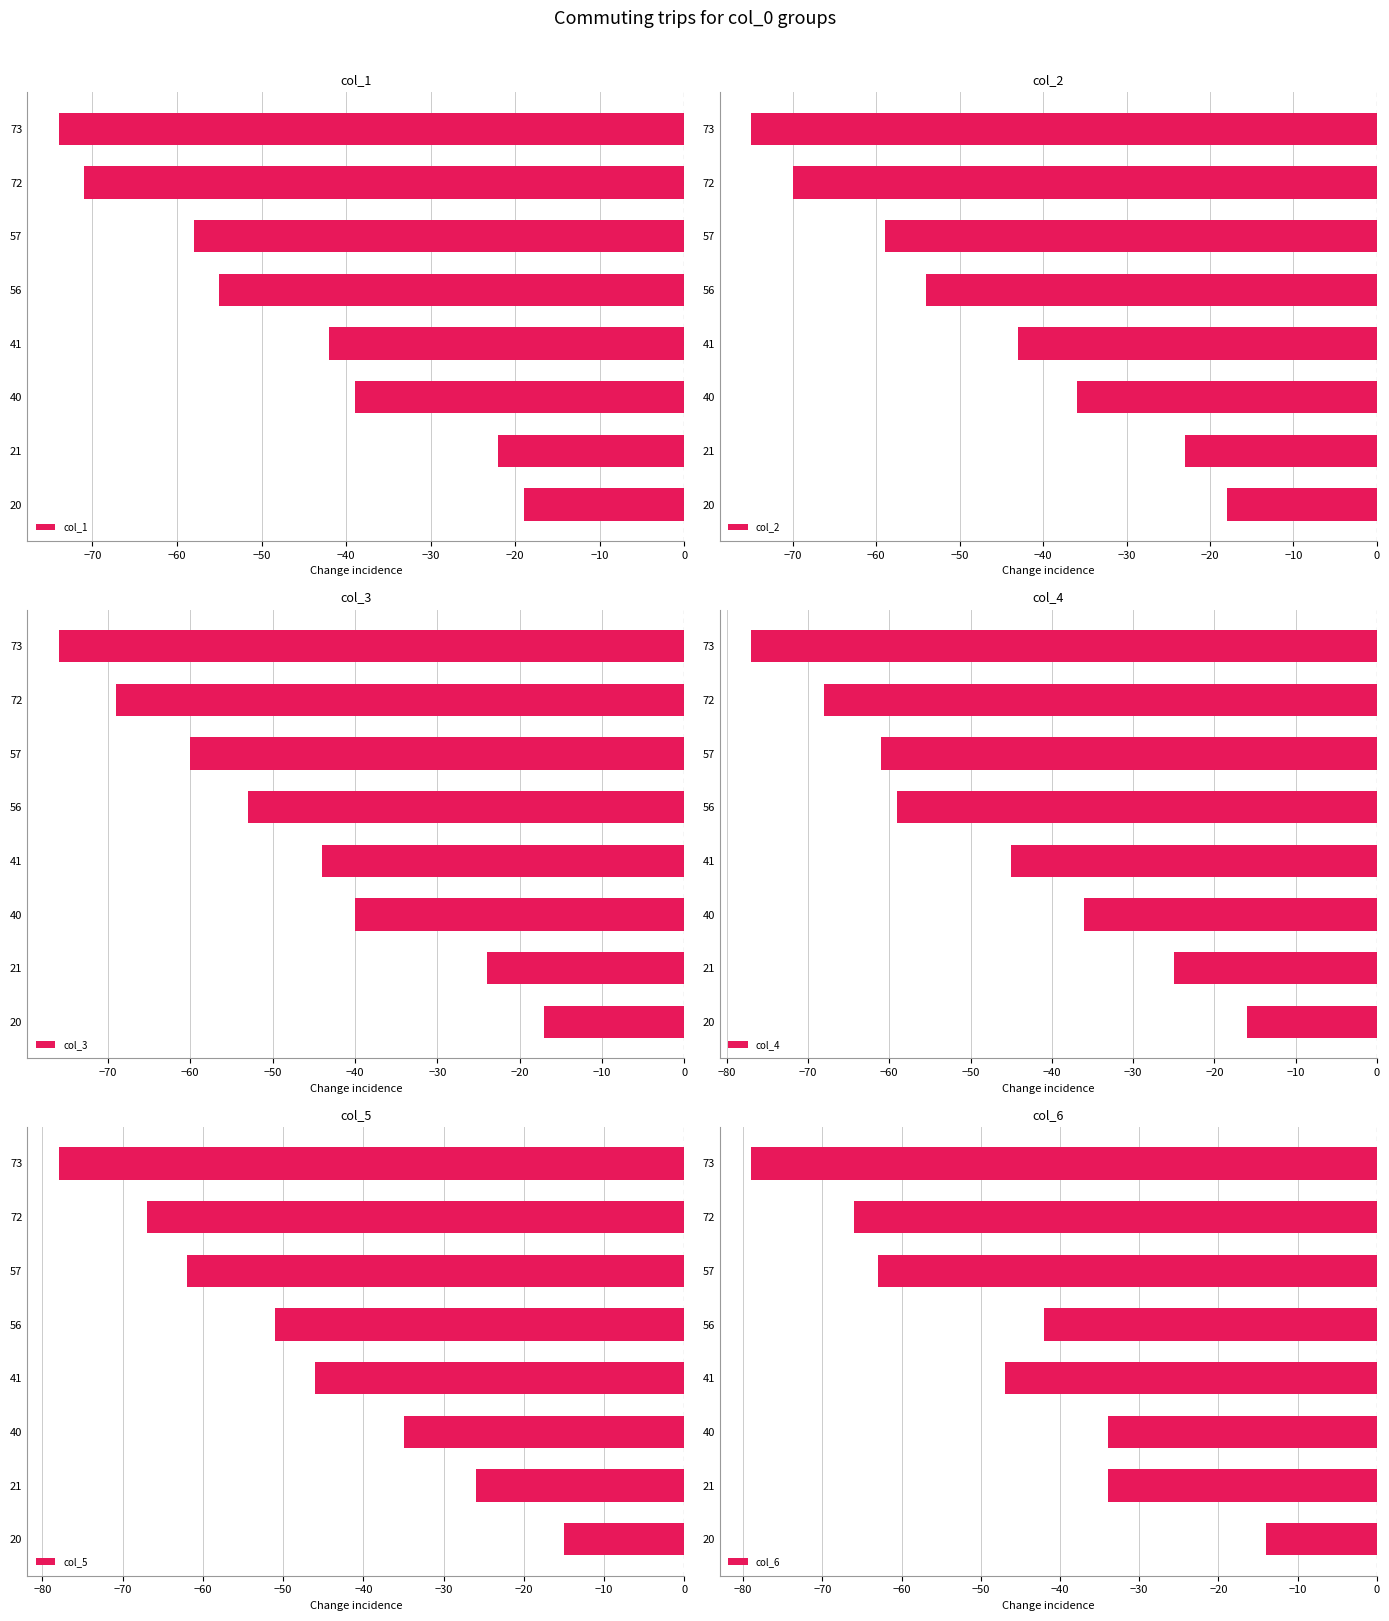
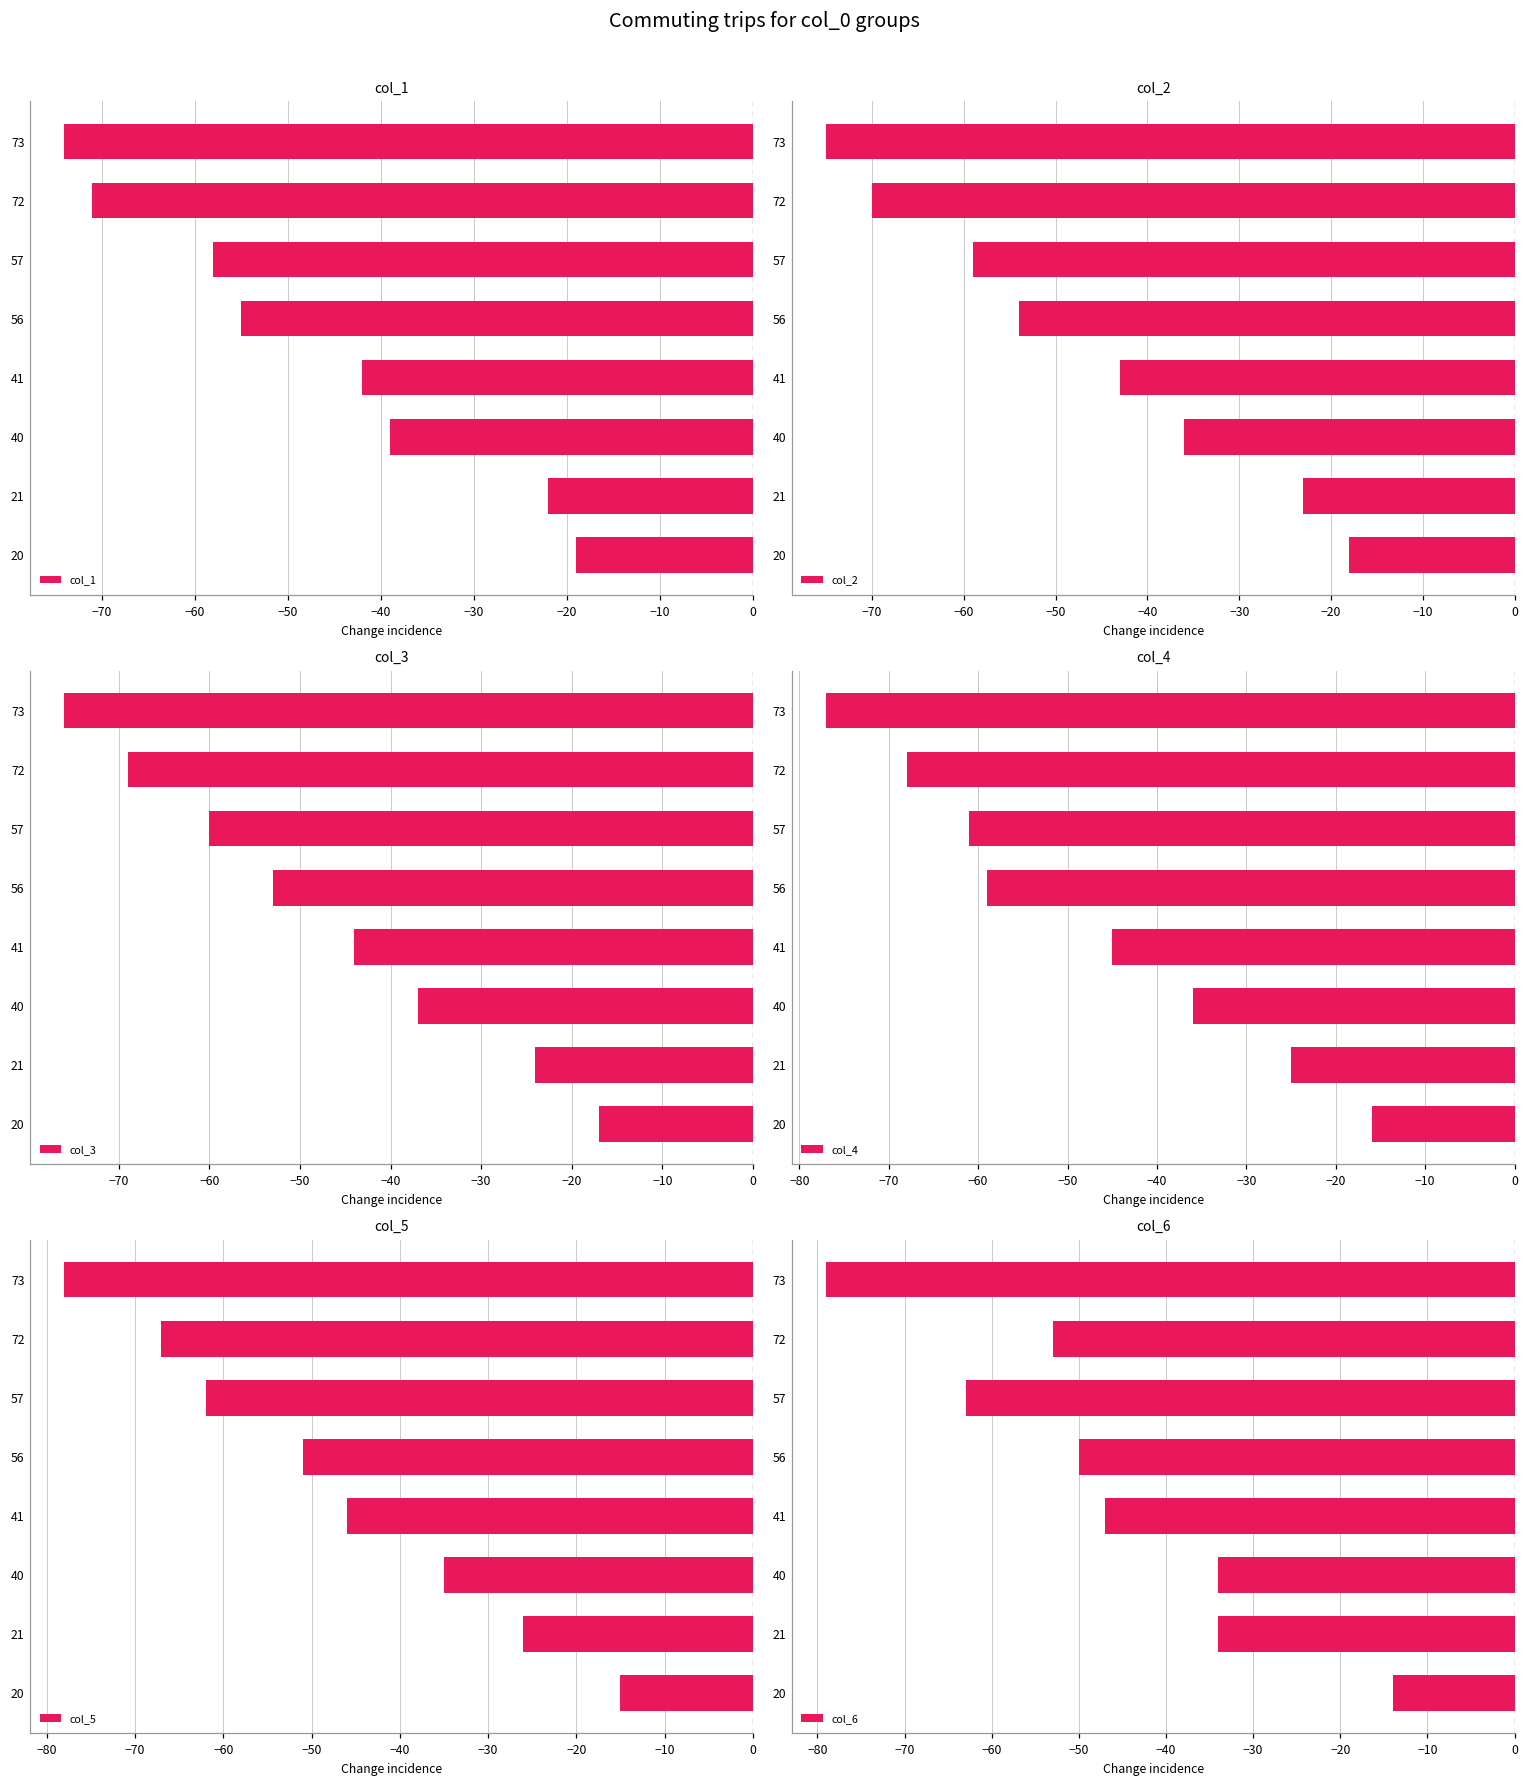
col_3, 40: -40 -> -37
col_6, 72: -66 -> -53
col_6, 56: -42 -> -50
